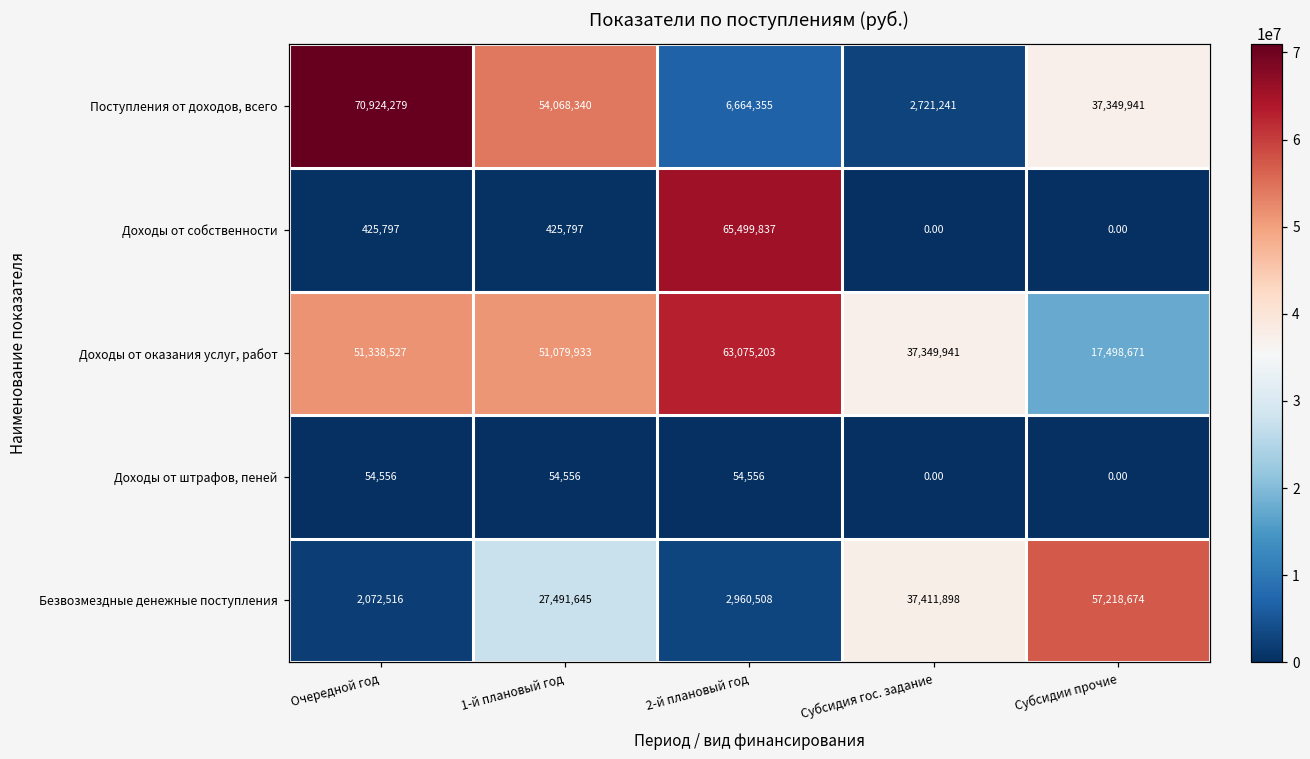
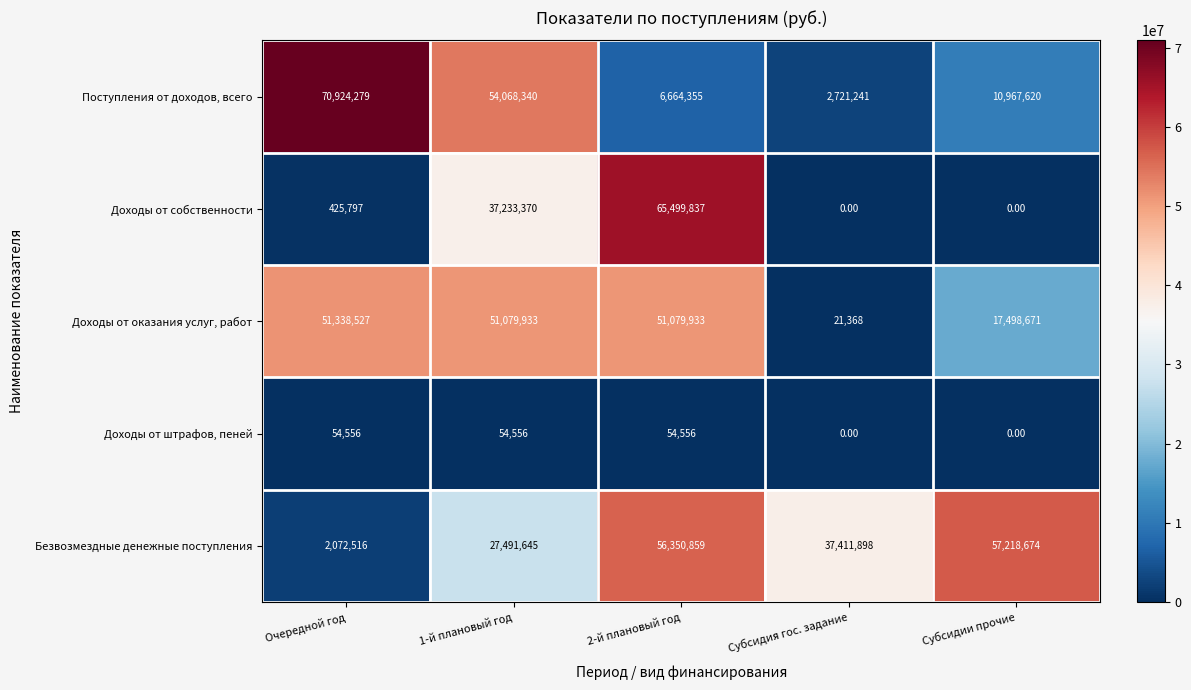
Поступления от доходов, всего, Субсидии прочие: 37,349,941 -> 10,967,620
Доходы от собственности, 1-й плановый год: 425,797 -> 37,233,370
Доходы от оказания услуг, работ, 2-й плановый год: 63,075,203 -> 51,079,933
Доходы от оказания услуг, работ, Субсидия гос. задание: 37,349,941 -> 21,368
Безвозмездные денежные поступления, 2-й плановый год: 2,960,508 -> 56,350,859
